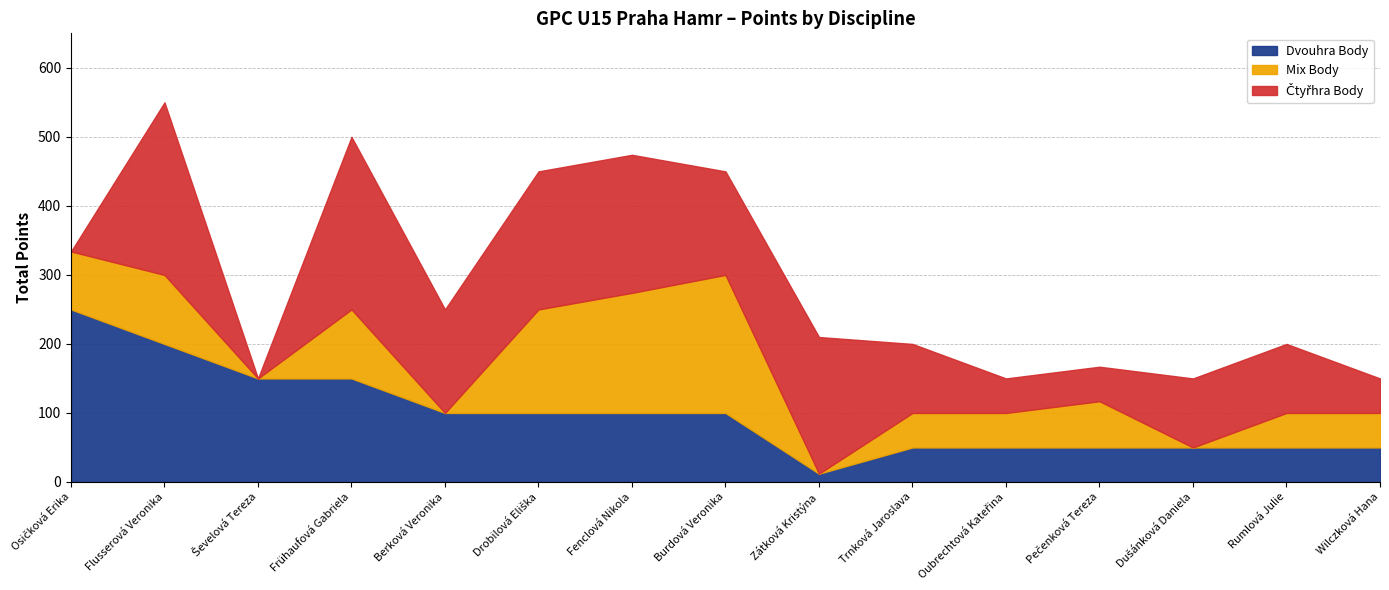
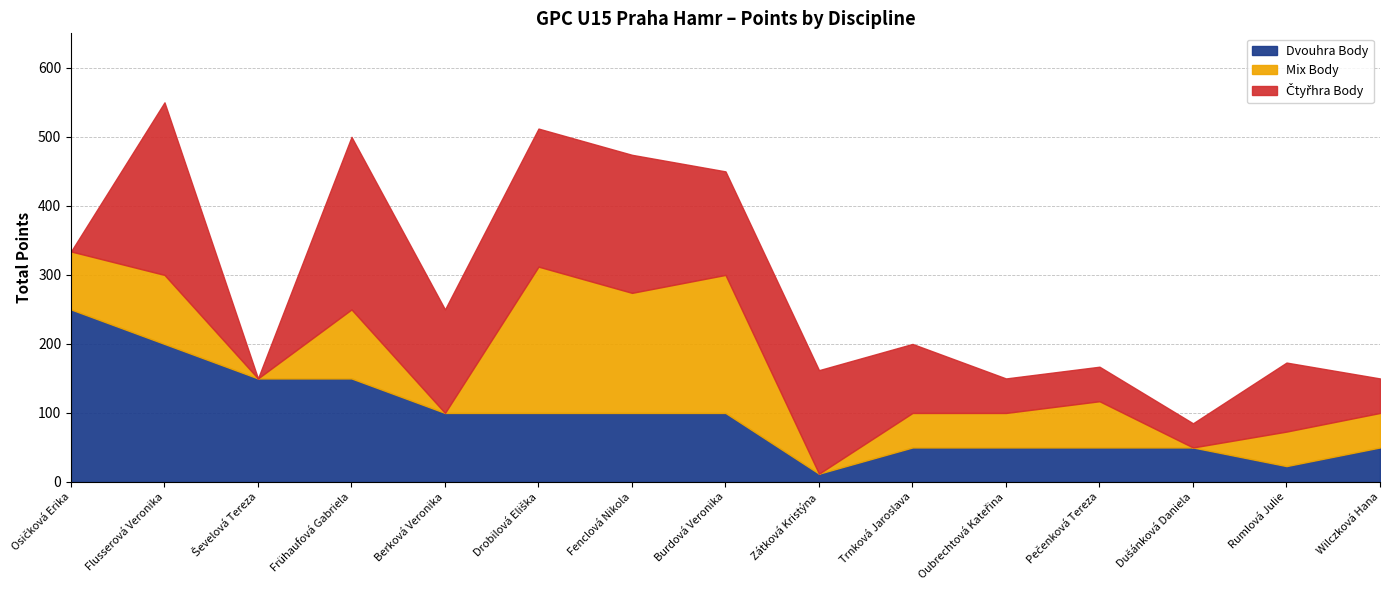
Mix Body, Drobilová Eliška: 150 -> 210
Čtyřhra Body, Zátková Kristýna: 200 -> 150
Čtyřhra Body, Dušánková Daniela: 100 -> 40
Dvouhra Body, Rumlová Julie: 50 -> 20
